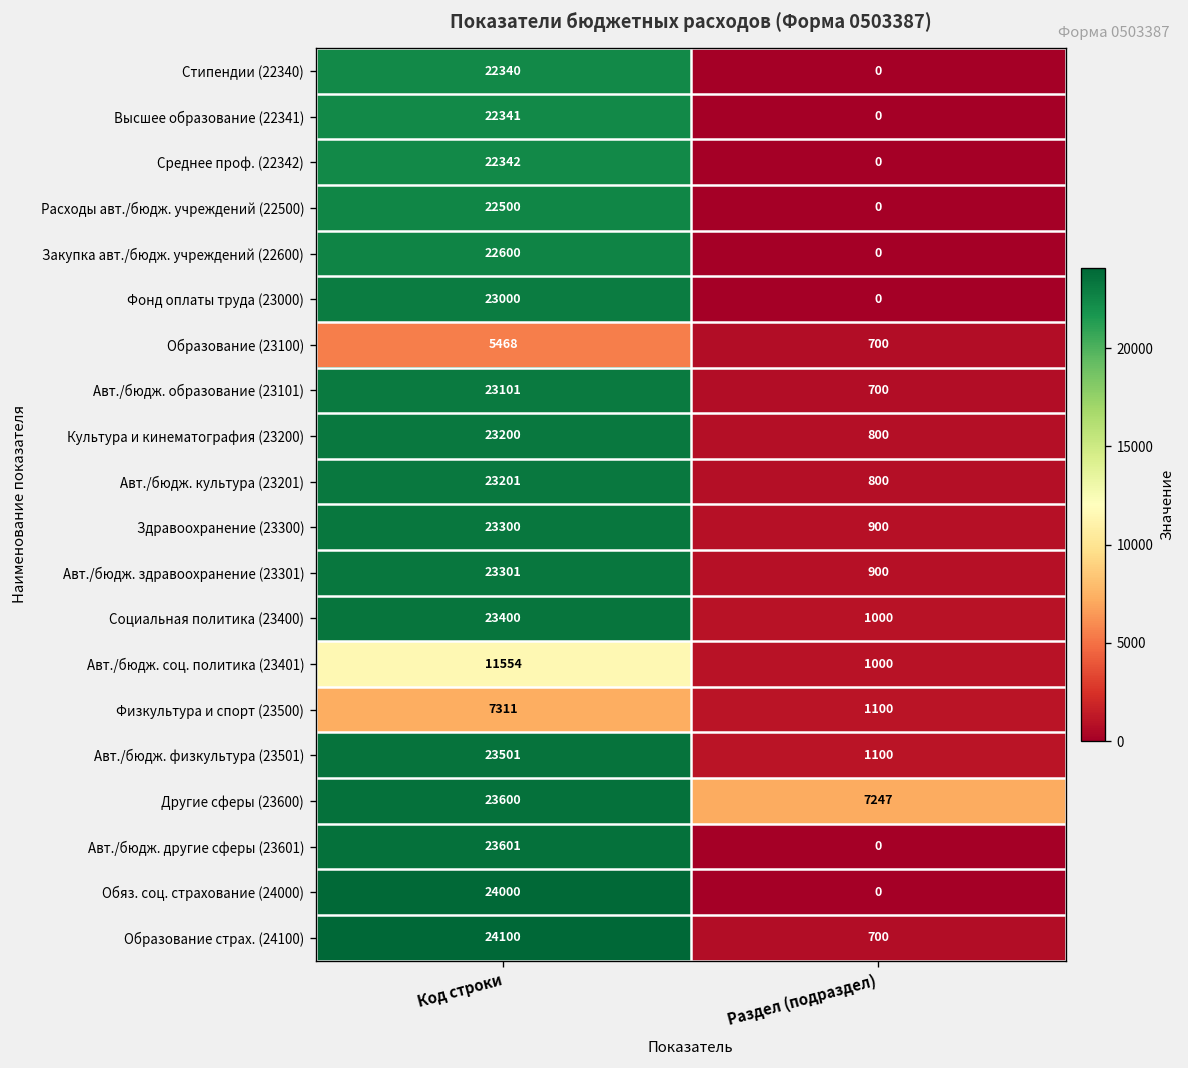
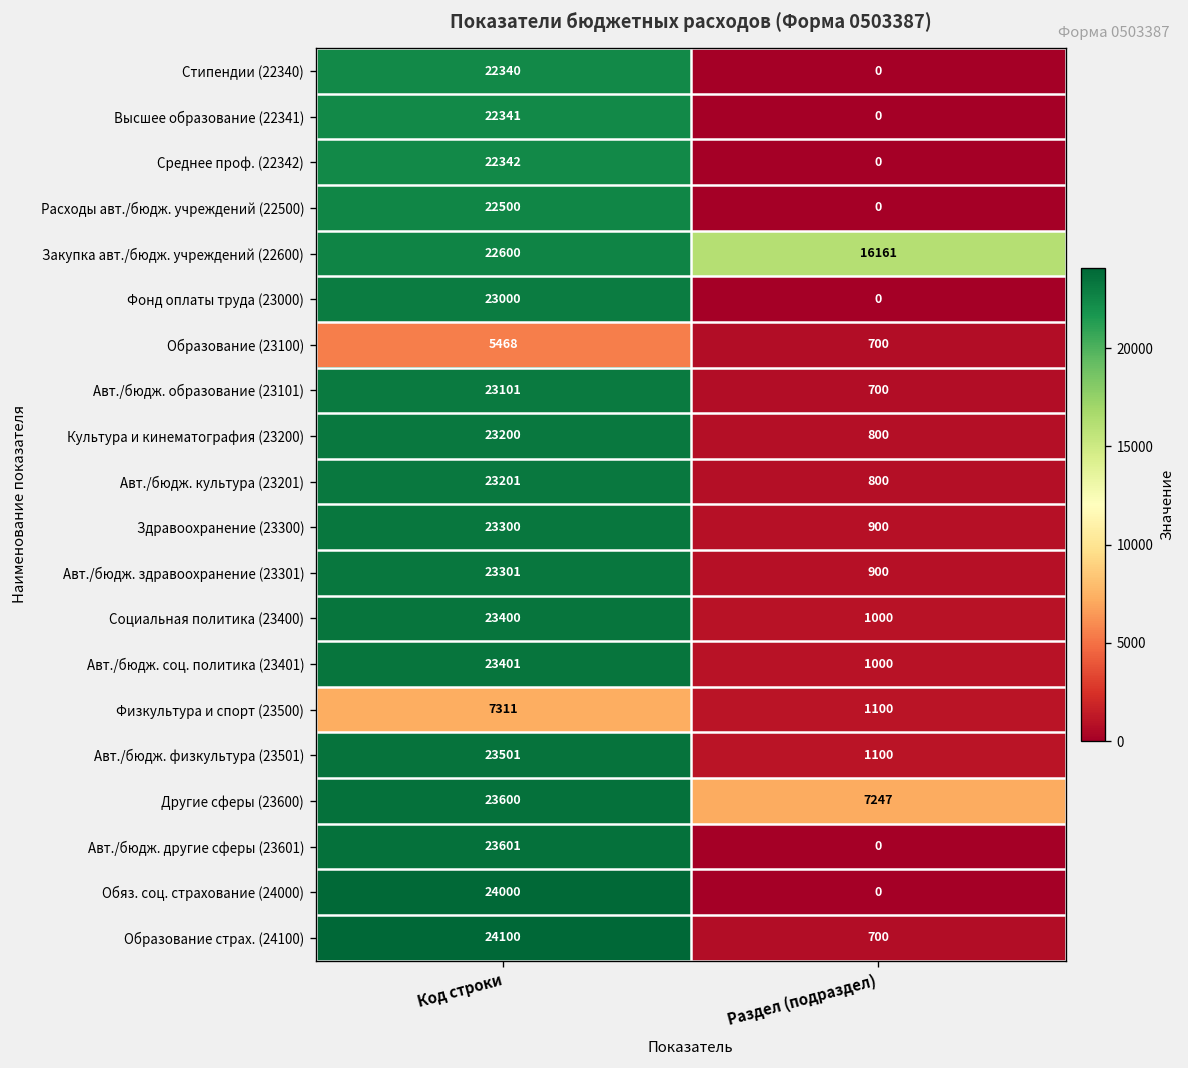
Закупка авт./бюдж. учреждений (22600), Раздел (подраздел): 0 -> 16161
Авт./бюдж. соц. политика (23401), Код строки: 11554 -> 23401
